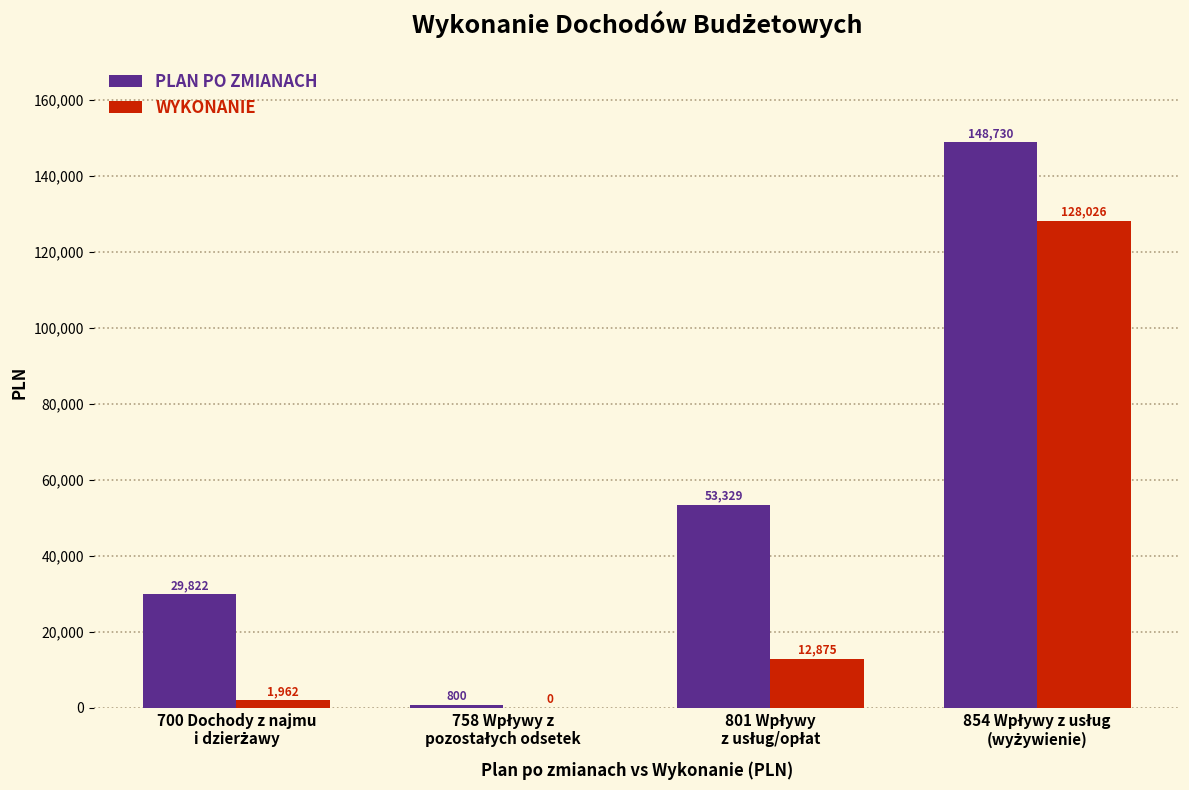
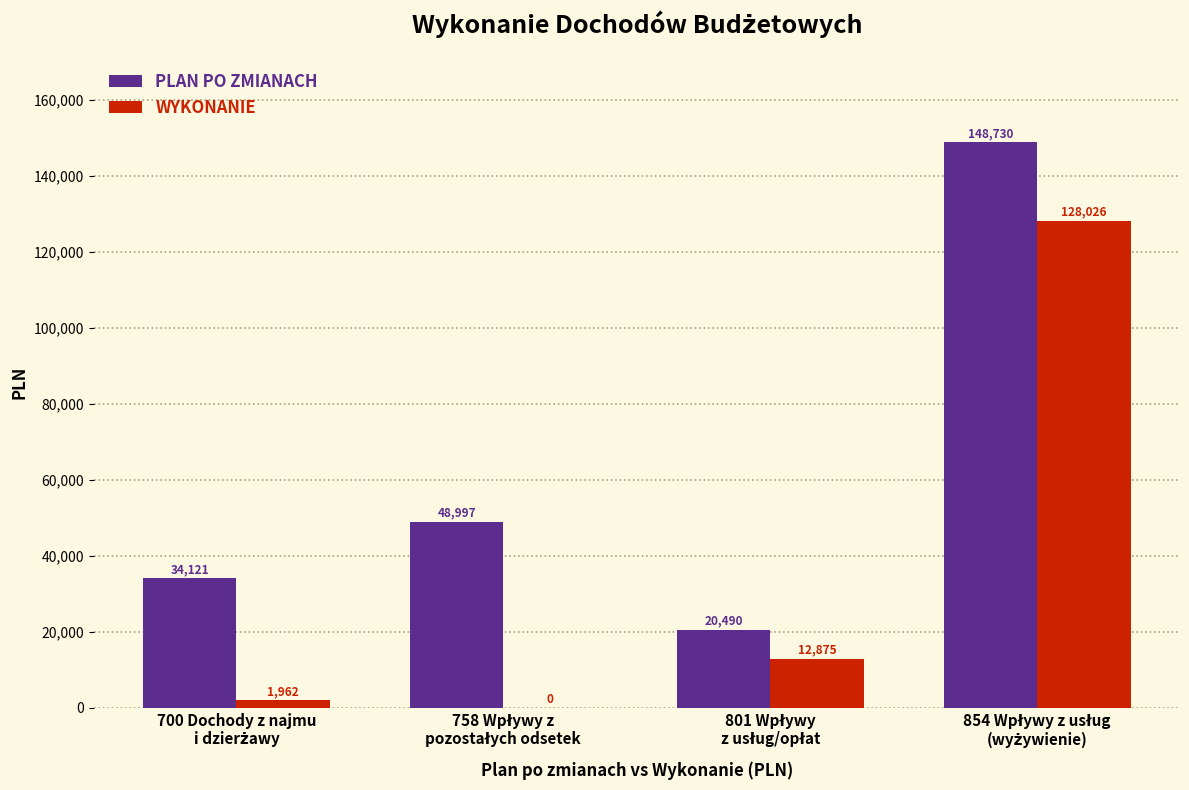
PLAN PO ZMIANACH, 700 Dochody z najmu i dzierżawy: 29,822 -> 34,121
PLAN PO ZMIANACH, 758 Wpływy z pozostałych odsetek: 800 -> 48,997
PLAN PO ZMIANACH, 801 Wpływy z usług/opłat: 53,329 -> 20,490
